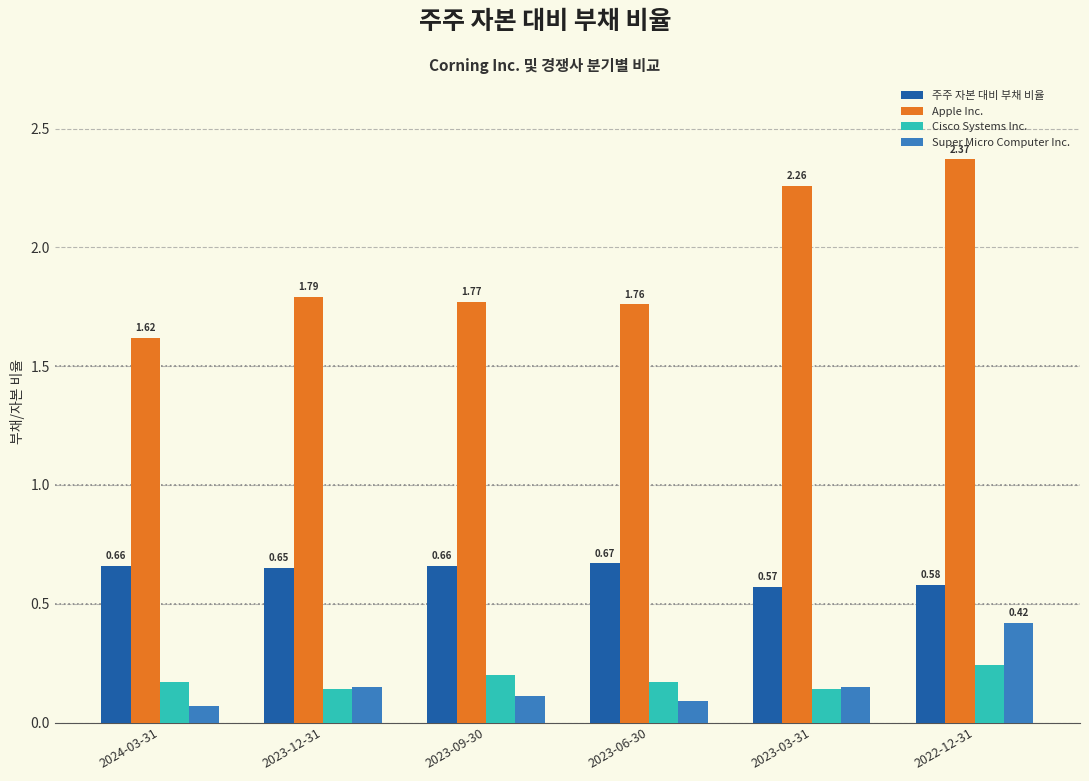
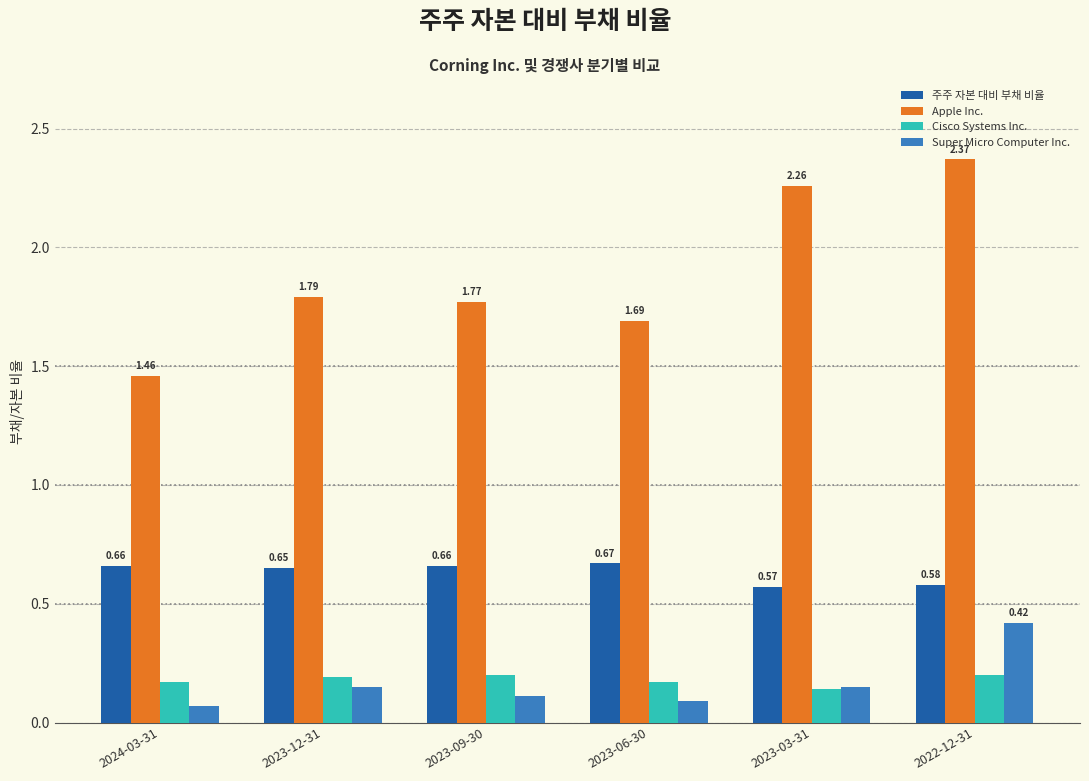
Apple Inc., 2024-03-31: 1.62 -> 1.46
Cisco Systems Inc., 2023-12-31: 0.14 -> 0.19
Apple Inc., 2023-06-30: 1.76 -> 1.69
Cisco Systems Inc., 2022-12-31: 0.24 -> 0.20
